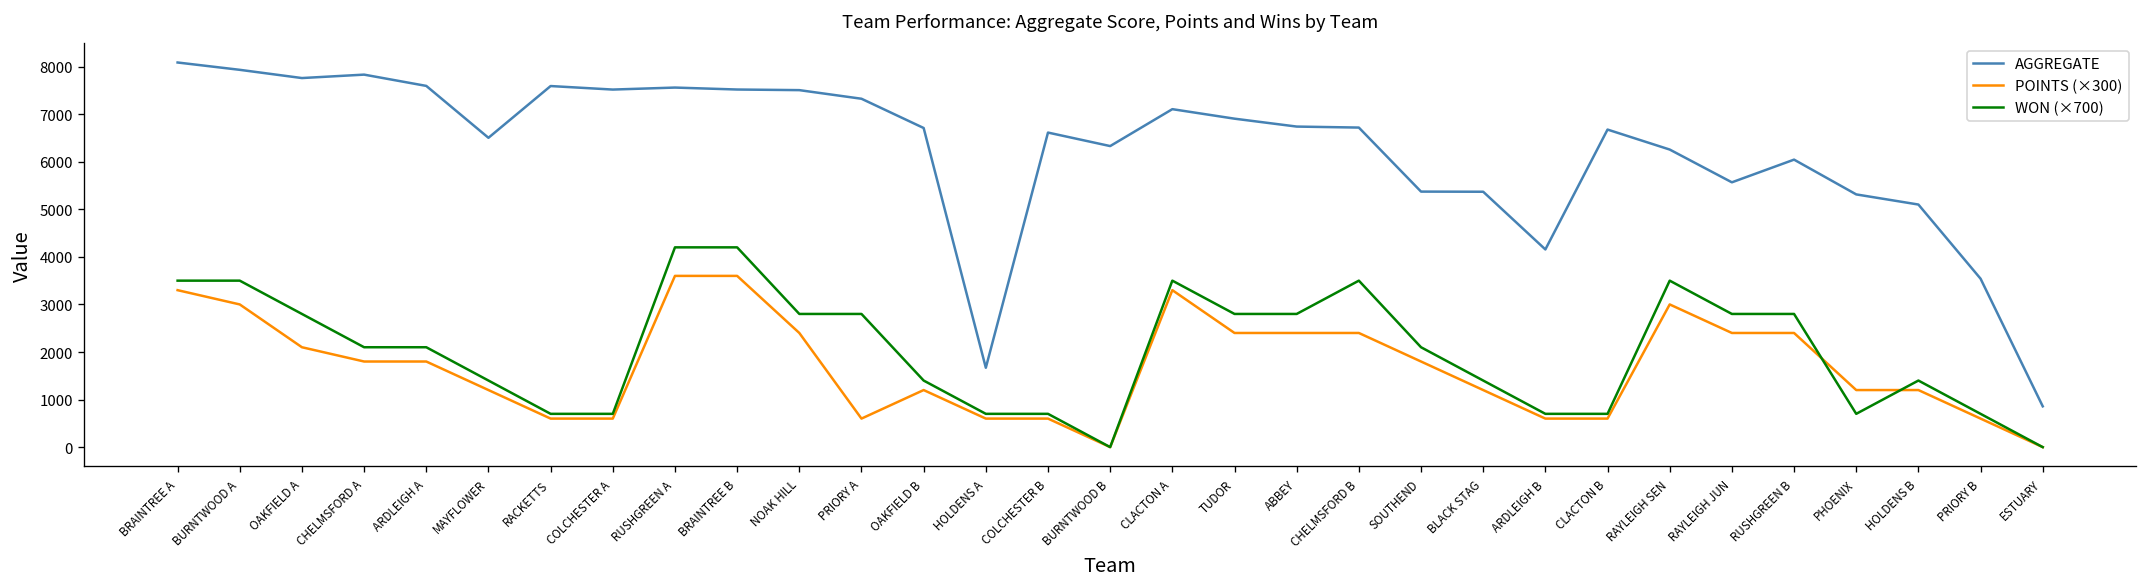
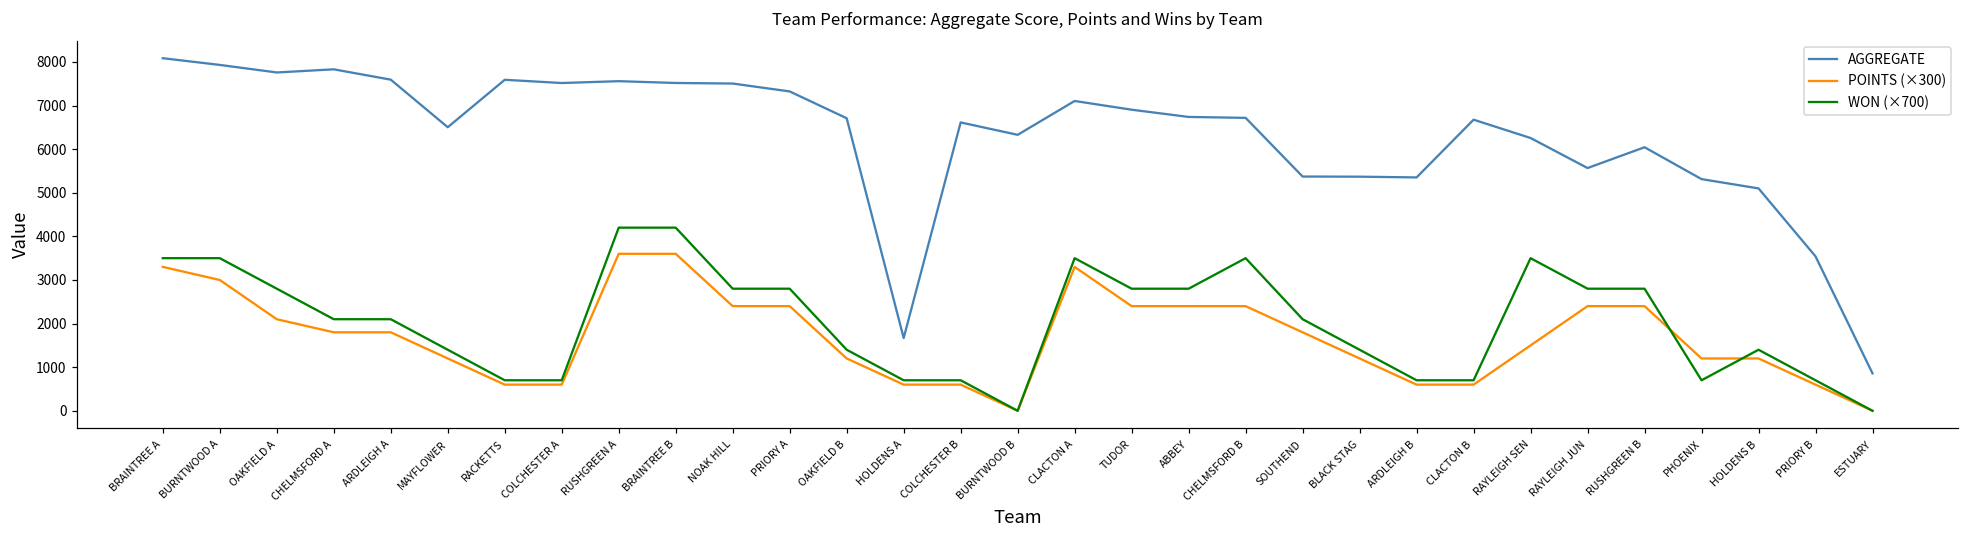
POINTS (×300), PRIORY A: 600 -> 2400
AGGREGATE, ARDLEIGH B: 4200 -> 5400
POINTS (×300), RAYLEIGH SEN: 3000 -> 1500
